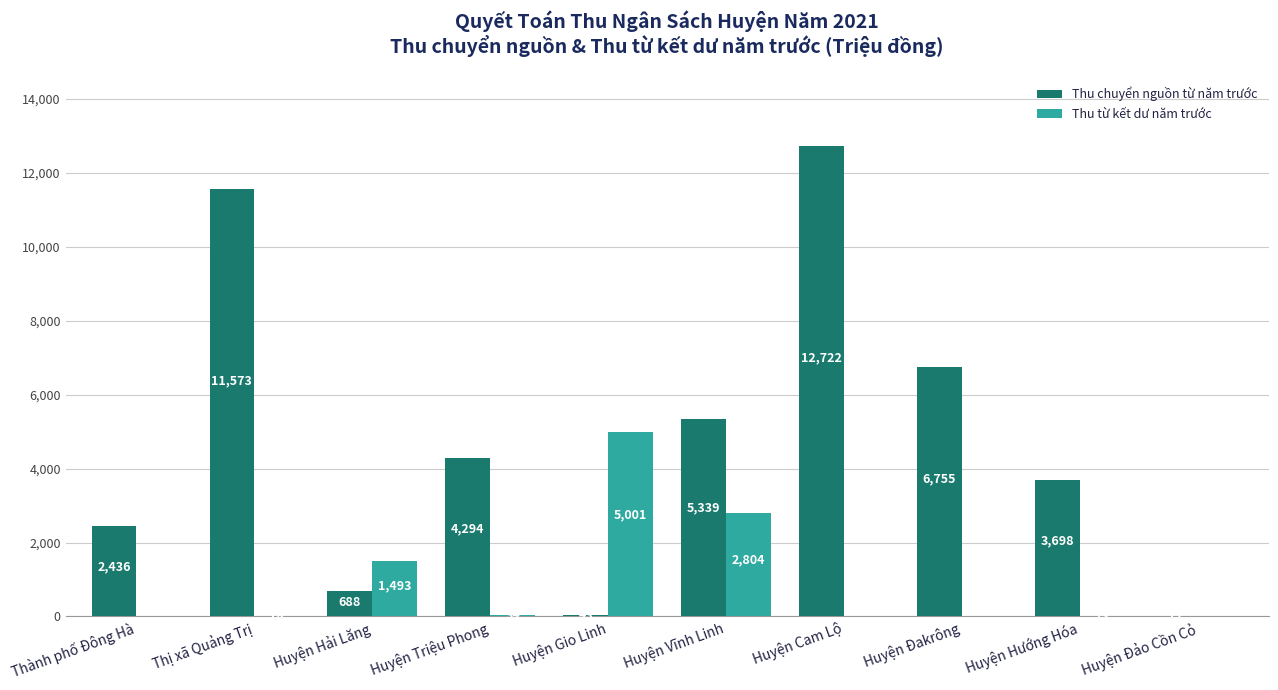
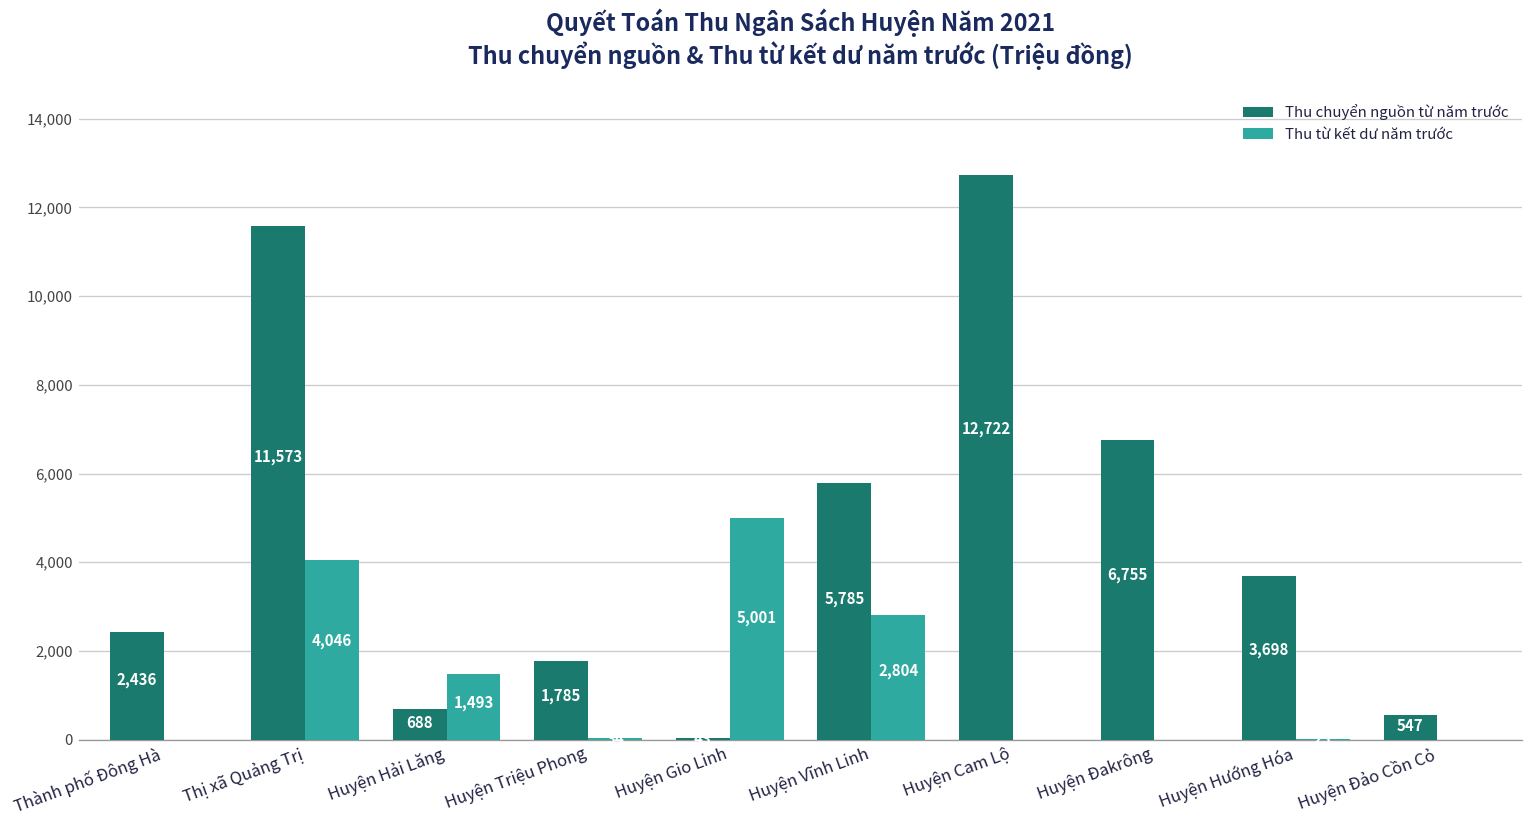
Thu từ kết dư năm trước, Thị xã Quảng Trị: 0 -> 4,000
Thu chuyển nguồn từ năm trước, Huyện Triệu Phong: 4,294 -> 1,785
Thu chuyển nguồn từ năm trước, Huyện Vĩnh Linh: 5,339 -> 5,785
Thu chuyển nguồn từ năm trước, Huyện Đảo Cồn Cỏ: 0 -> 500
